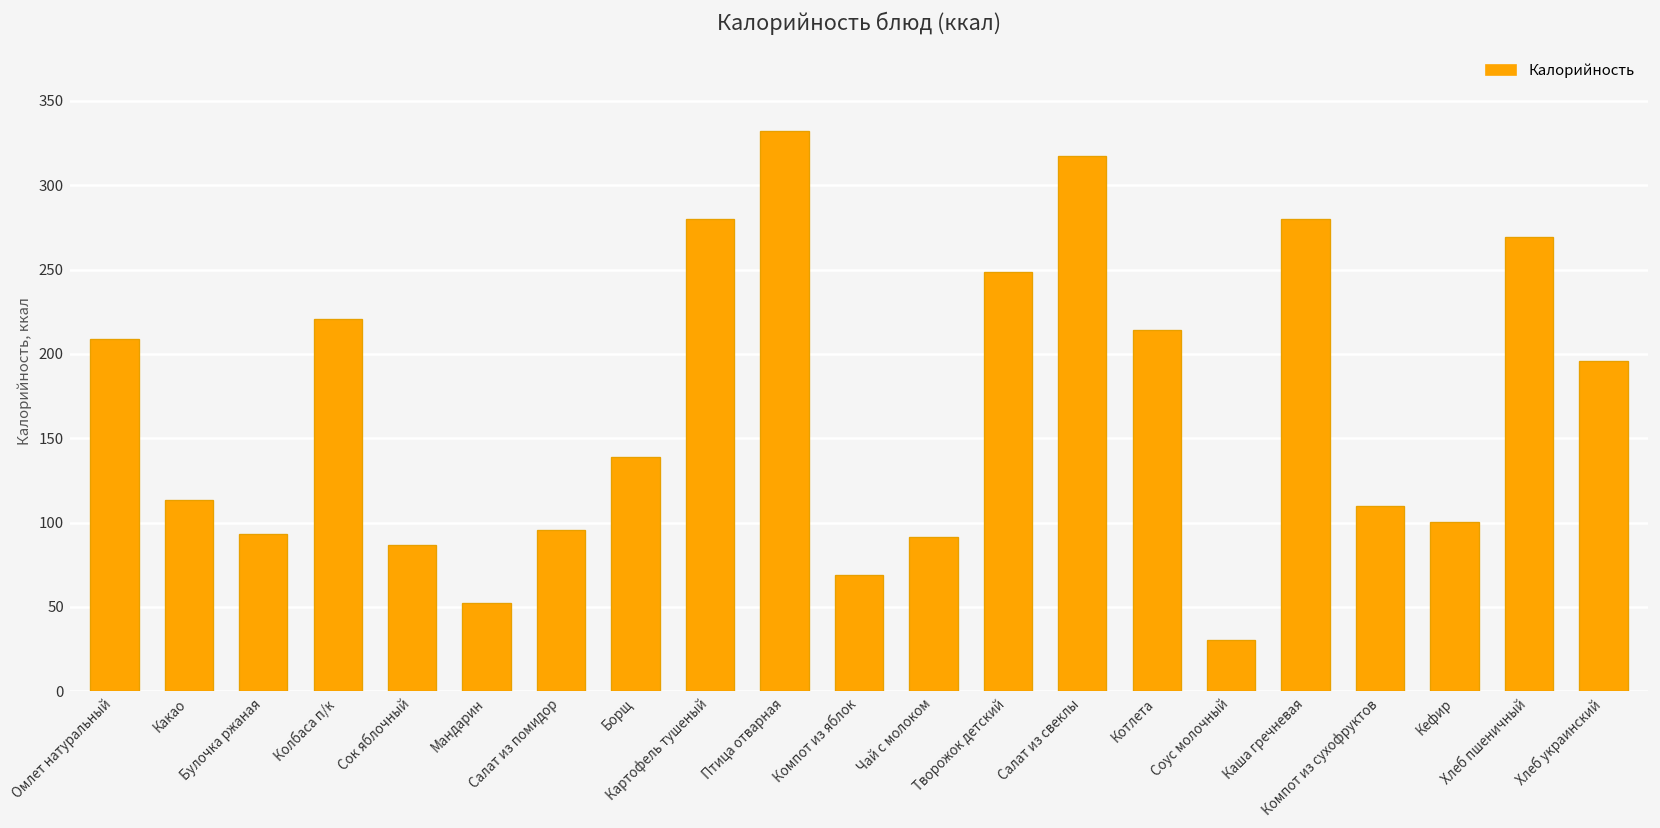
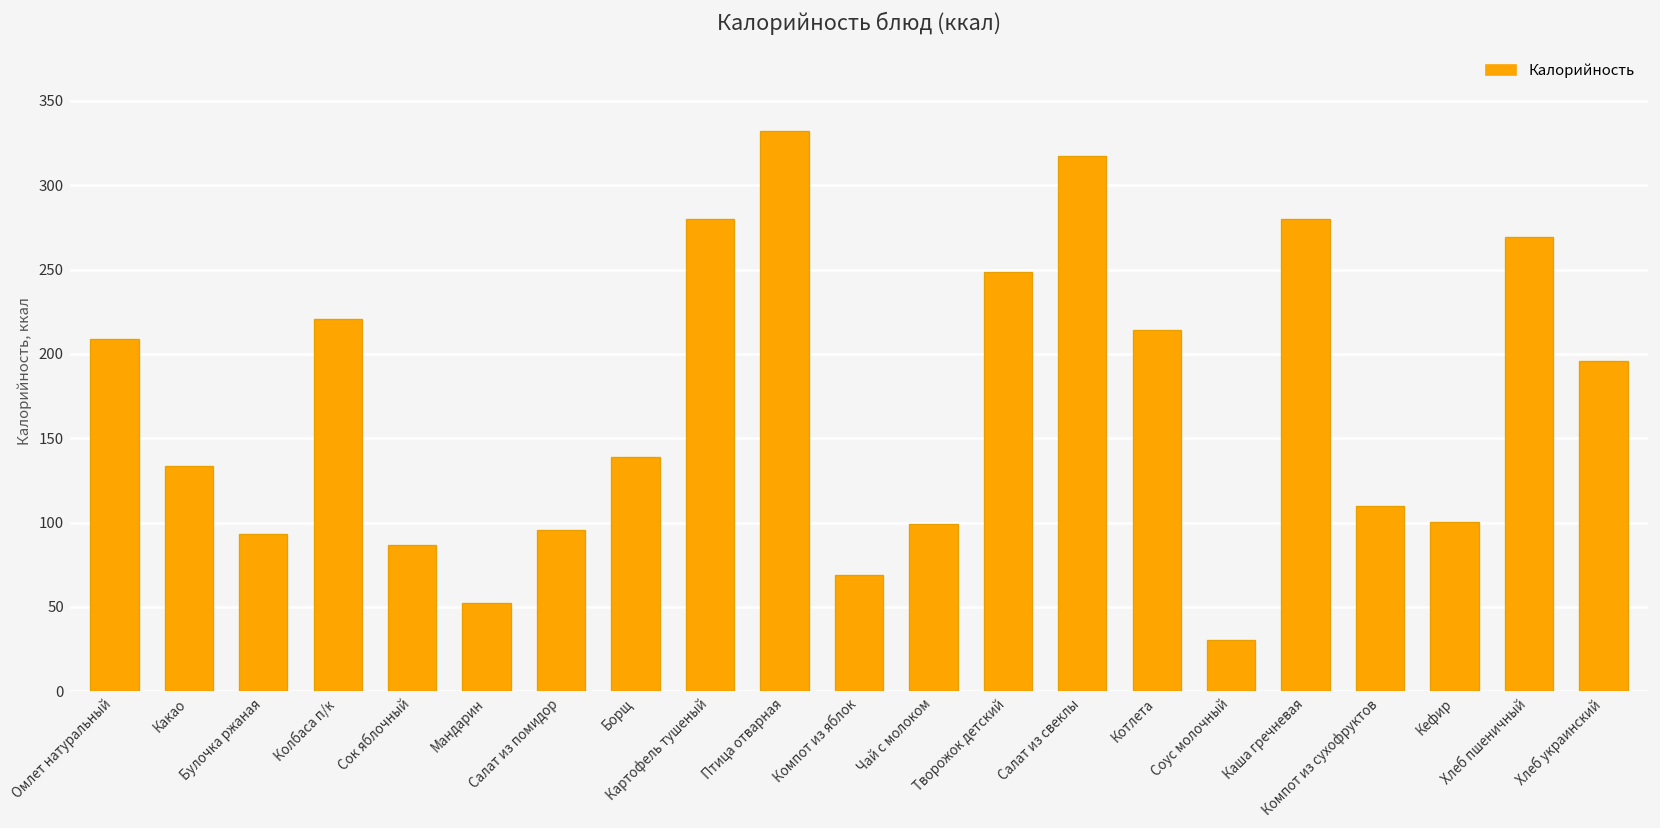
Какао: 113 -> 133
Чай с молоком: 91 -> 99
